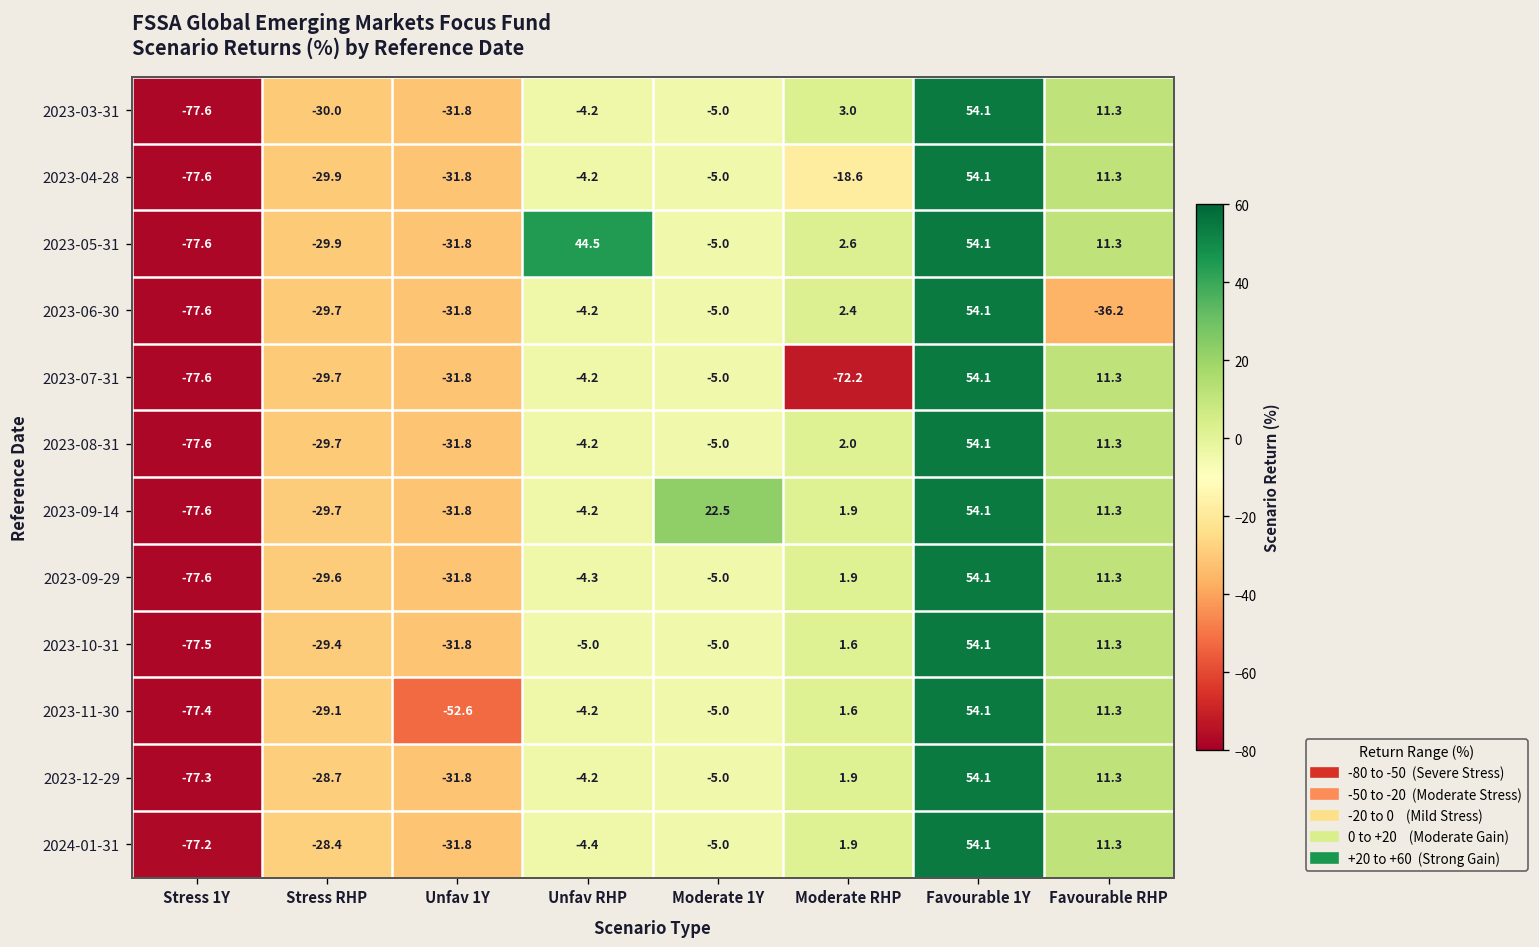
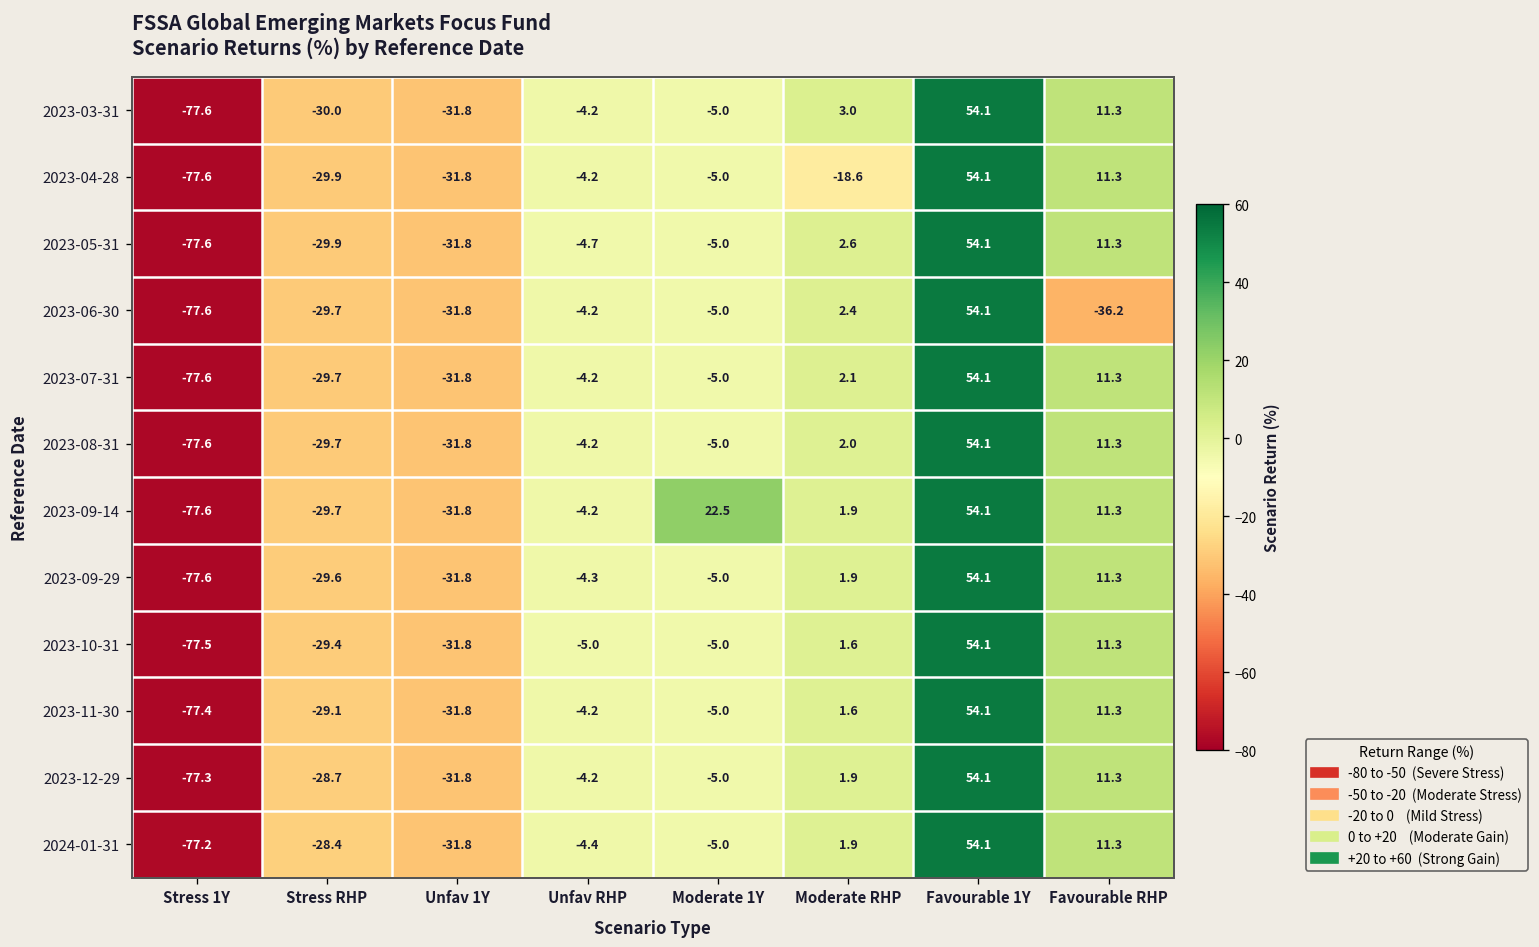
2023-05-31, Unfav RHP: 44.5 -> -4.7
2023-07-31, Moderate RHP: -72.2 -> 2.1
2023-11-30, Unfav 1Y: -52.6 -> -31.8
